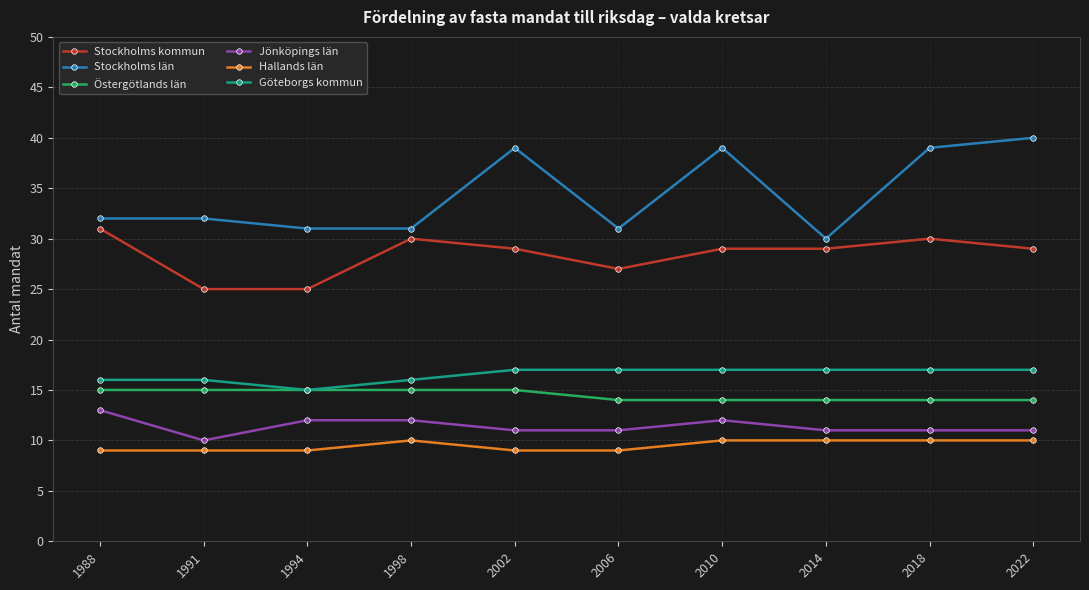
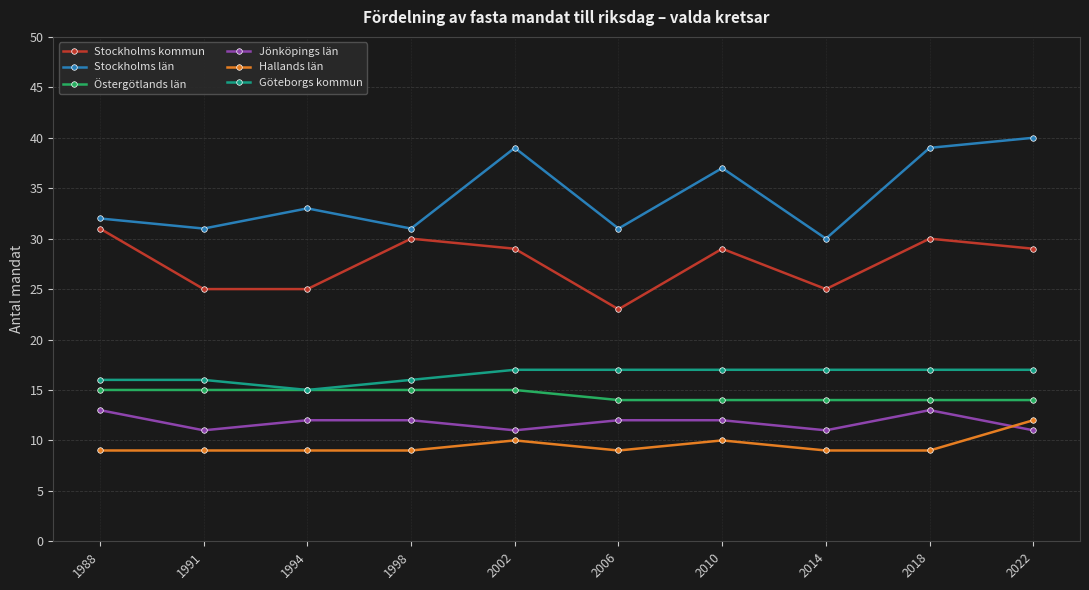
Stockholms län, 1991: 32 -> 31
Jönköpings län, 1991: 10 -> 11
Stockholms län, 1994: 31 -> 33
Hallands län, 1998: 10 -> 9
Hallands län, 2002: 9 -> 10
Stockholms kommun, 2006: 27 -> 23
Jönköpings län, 2006: 11 -> 12
Stockholms län, 2010: 39 -> 37
Stockholms kommun, 2014: 29 -> 25
Hallands län, 2014: 10 -> 9
Jönköpings län, 2018: 11 -> 13
Hallands län, 2018: 10 -> 9
Hallands län, 2022: 10 -> 12
